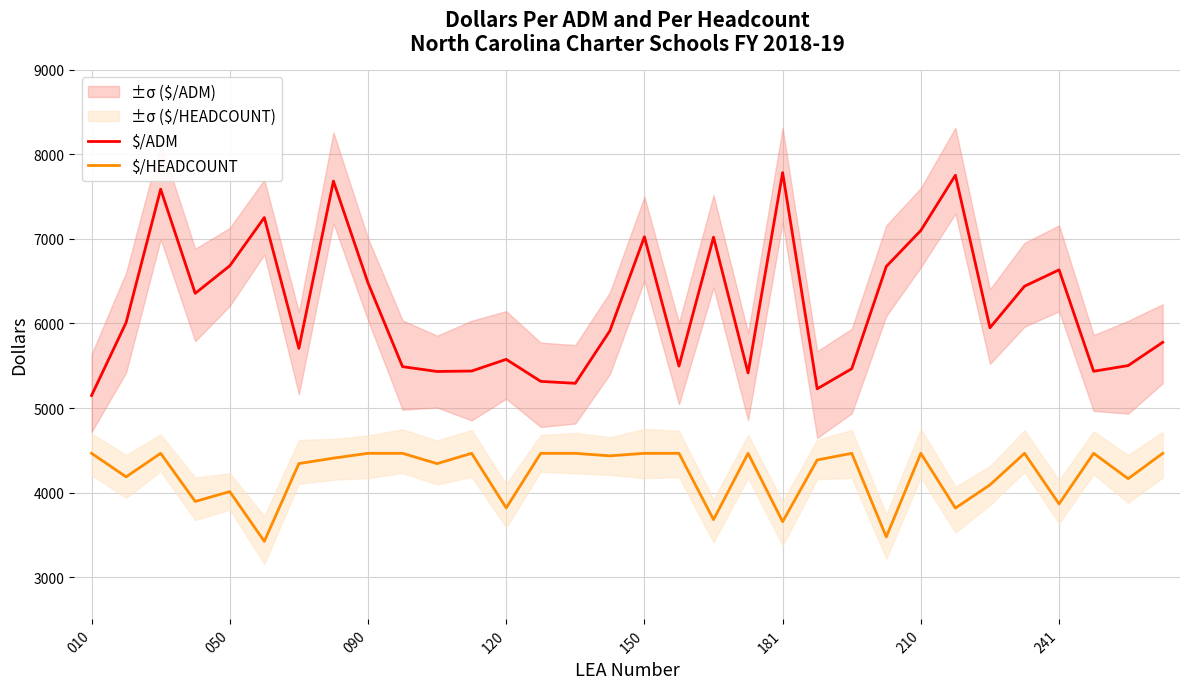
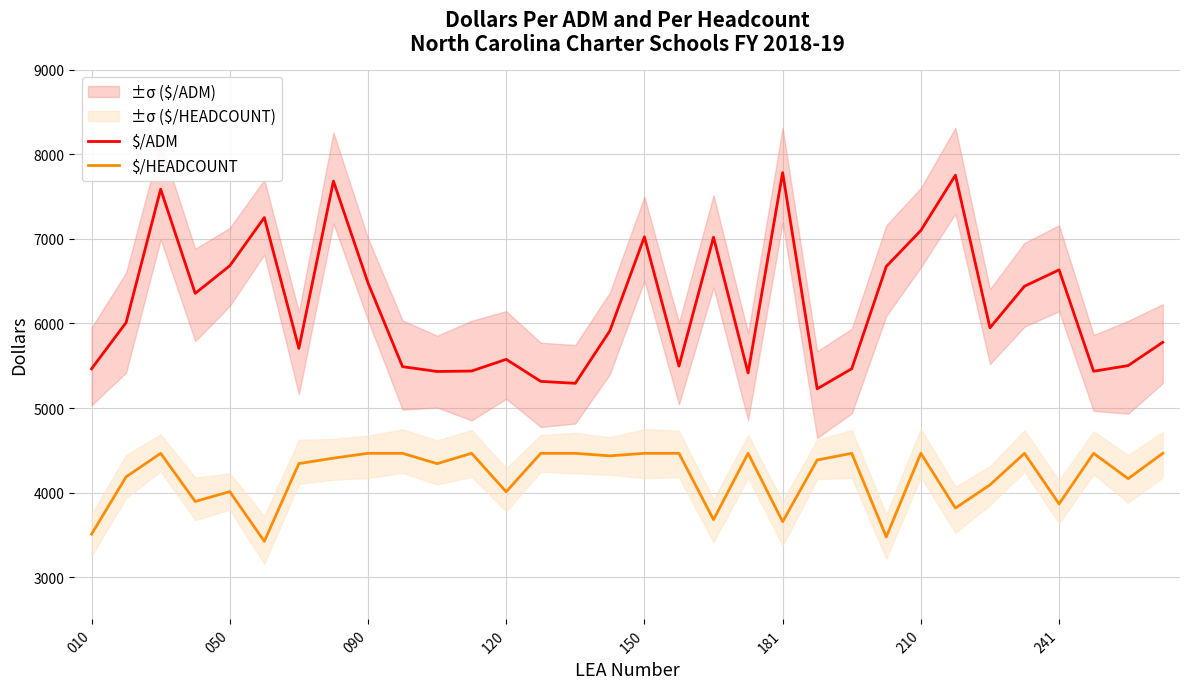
$/ADM, 010: 5100 -> 5500
$/HEADCOUNT, 010: 4500 -> 3500
$/HEADCOUNT, 120: 3800 -> 4000
